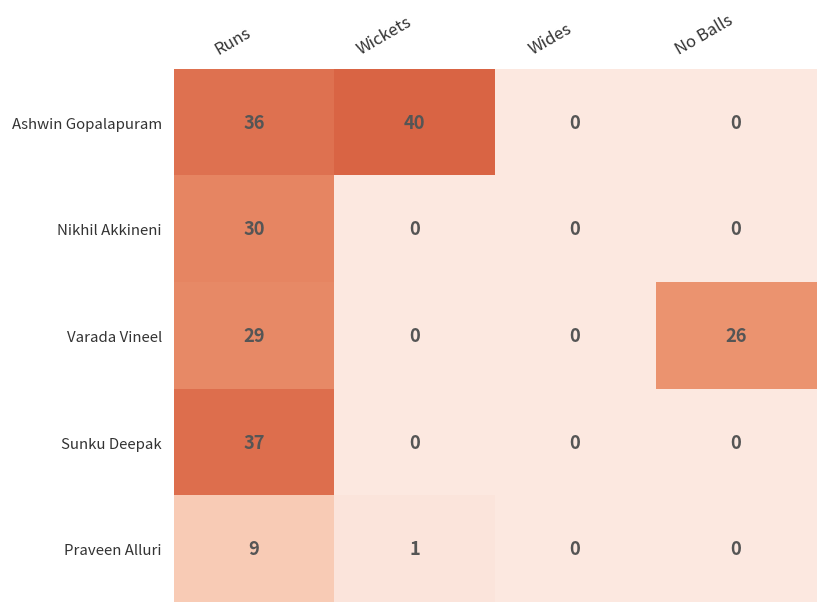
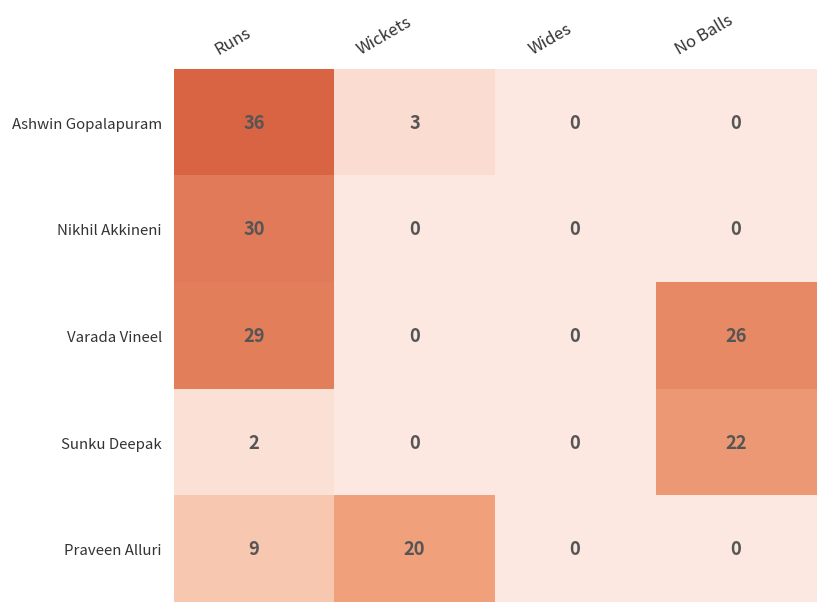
Ashwin Gopalapuram, Wickets: 40 -> 3
Sunku Deepak, Runs: 37 -> 2
Sunku Deepak, No Balls: 0 -> 22
Praveen Alluri, Wickets: 1 -> 20
